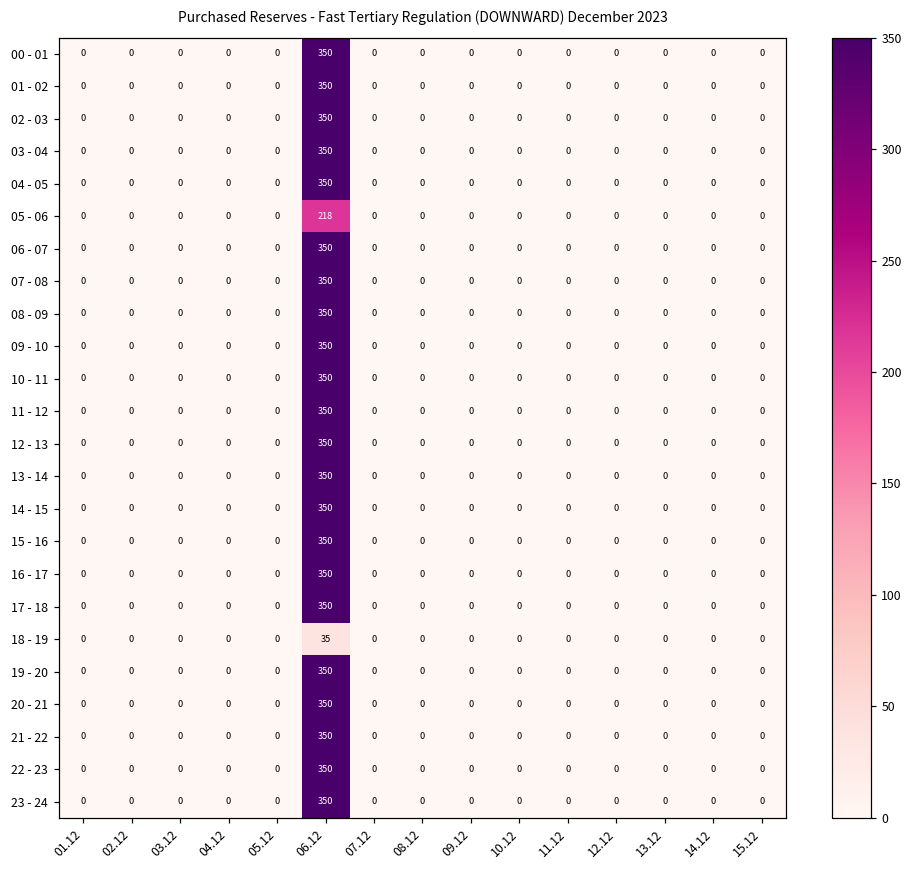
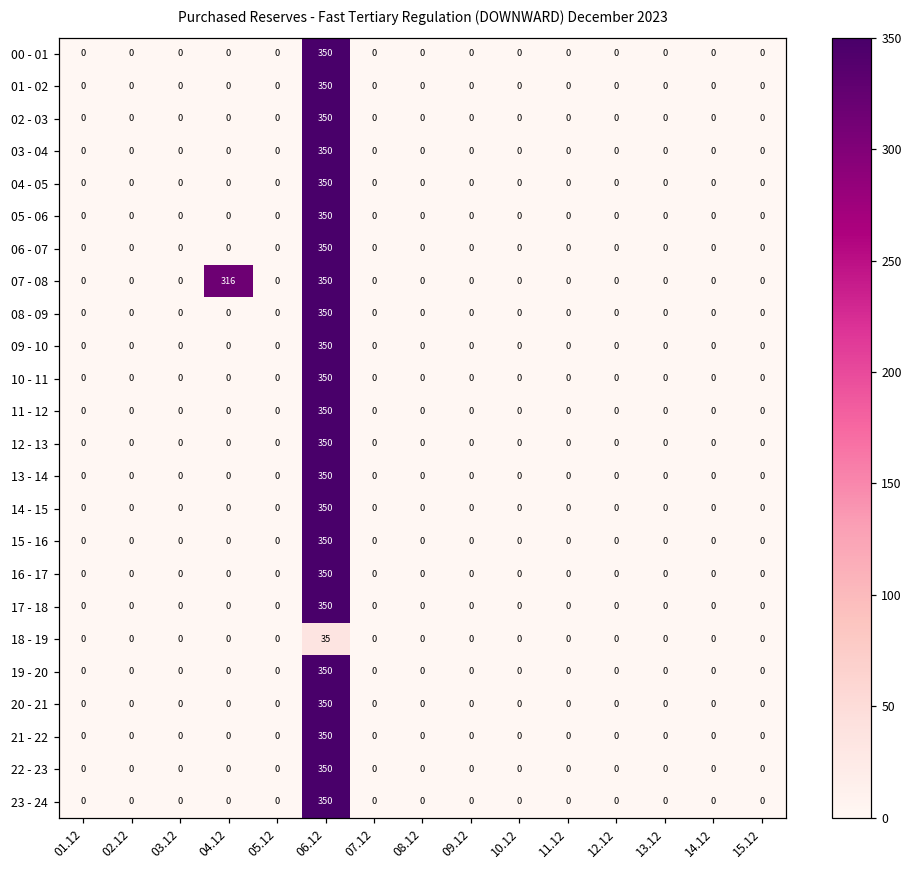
05 - 06, 06.12: 218 -> 350
07 - 08, 04.12: 0 -> 316
